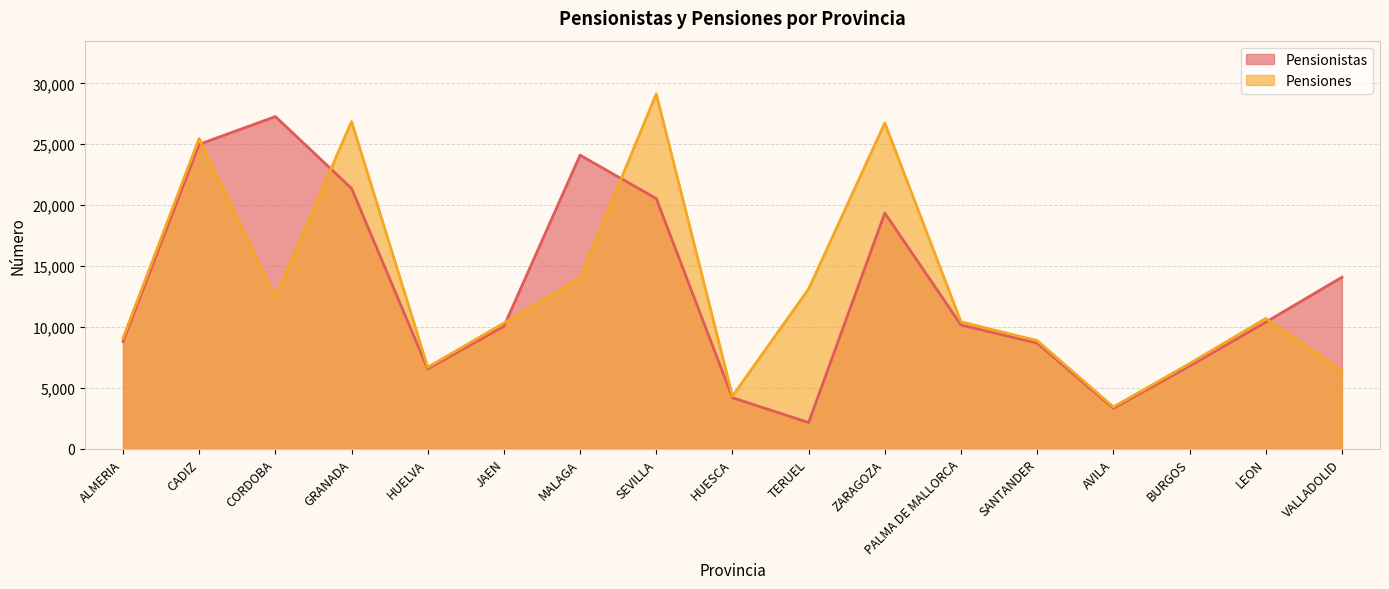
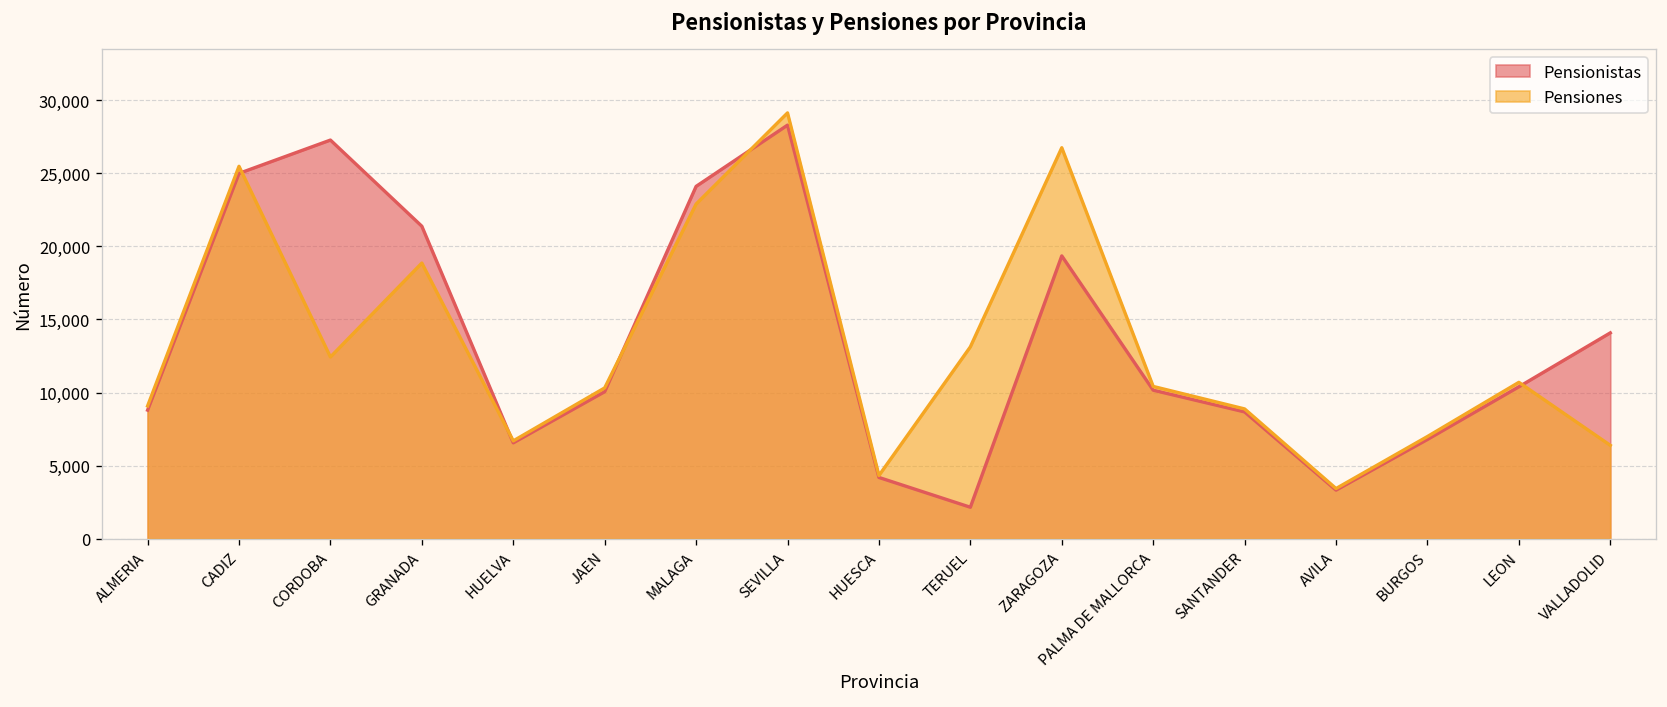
Pensiones, GRANADA: 26,900 -> 18,900
Pensiones, MALAGA: 14,000 -> 22,900
Pensionistas, SEVILLA: 20,500 -> 28,300
